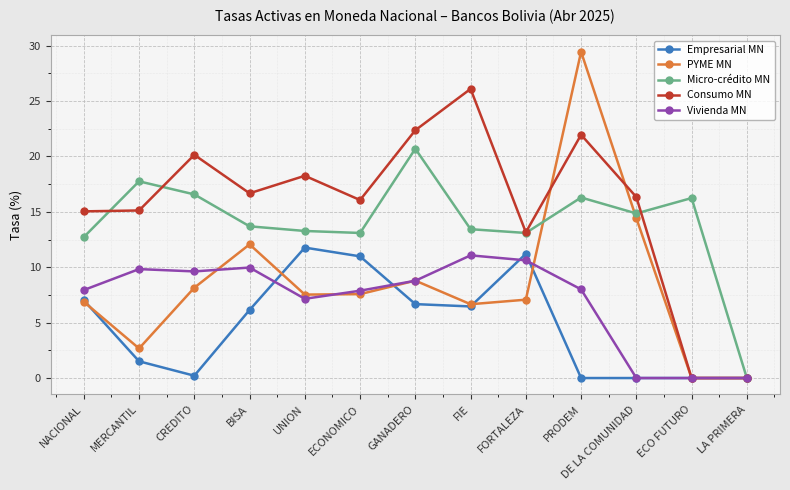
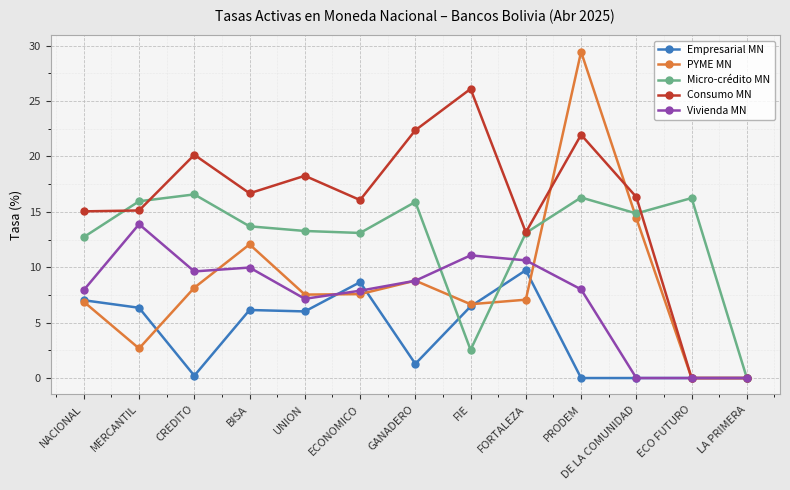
Empresarial MN, MERCANTIL: 1.5 -> 6.3
Micro-crédito MN, MERCANTIL: 17.8 -> 16.0
Vivienda MN, MERCANTIL: 9.8 -> 13.9
Empresarial MN, UNION: 11.8 -> 6.0
Empresarial MN, ECONOMICO: 11.0 -> 8.7
Empresarial MN, GANADERO: 6.7 -> 1.3
Micro-crédito MN, GANADERO: 20.7 -> 15.9
Micro-crédito MN, FIE: 13.4 -> 2.5
Empresarial MN, FORTALEZA: 11.2 -> 9.7
